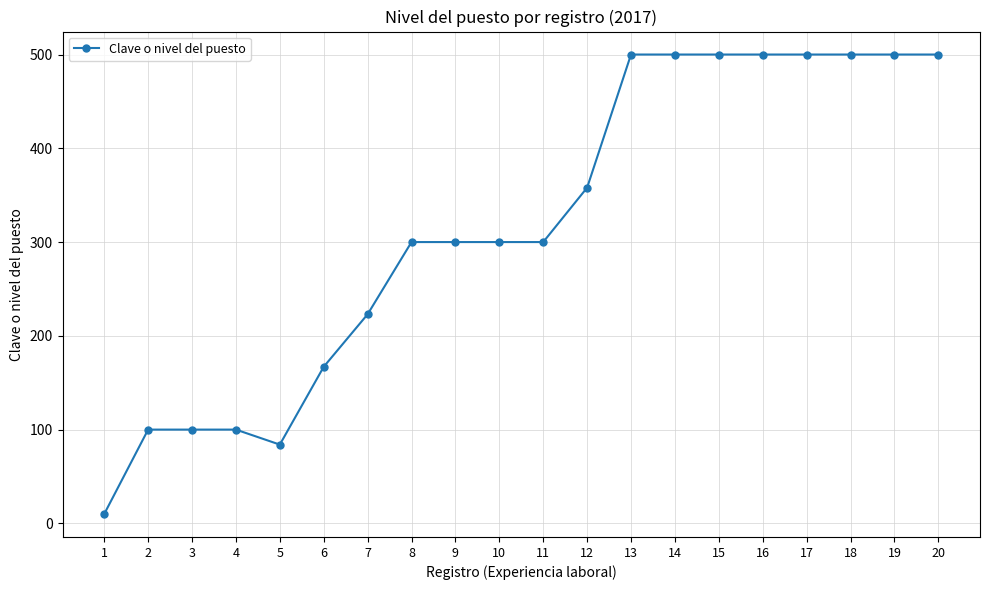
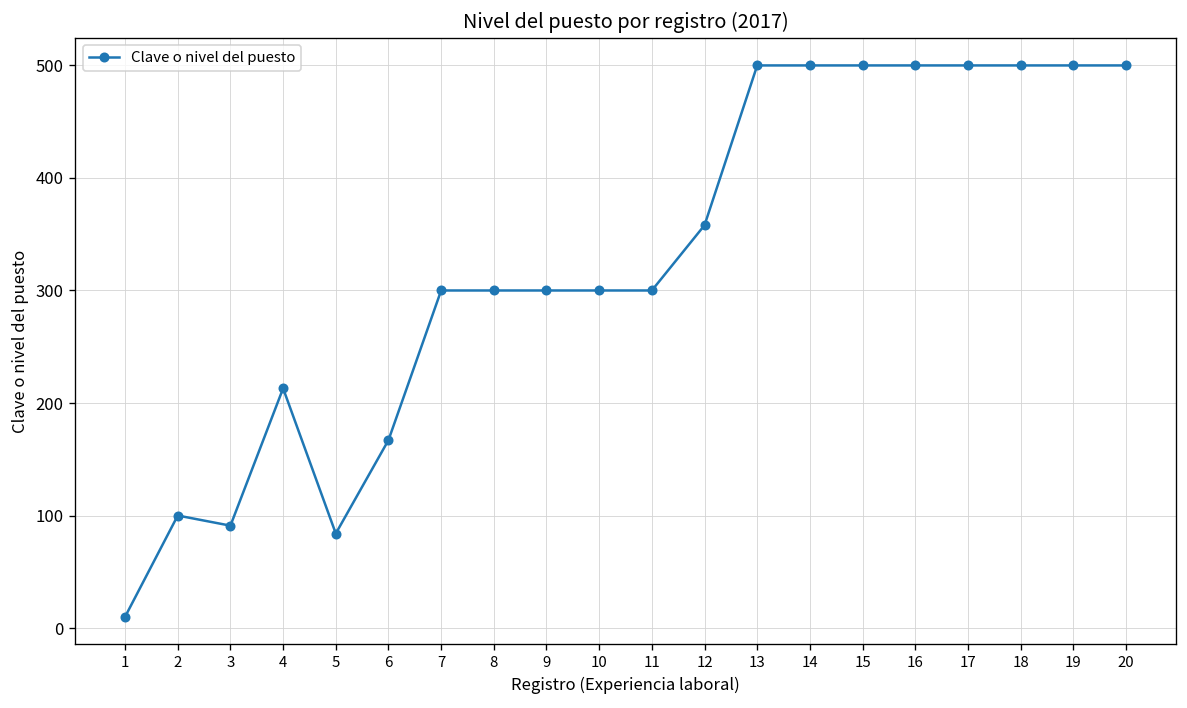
3: 100 -> 90
4: 100 -> 210
7: 220 -> 300
